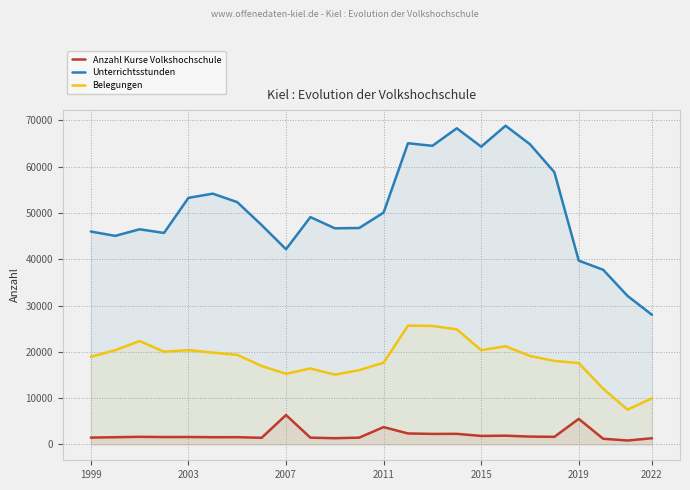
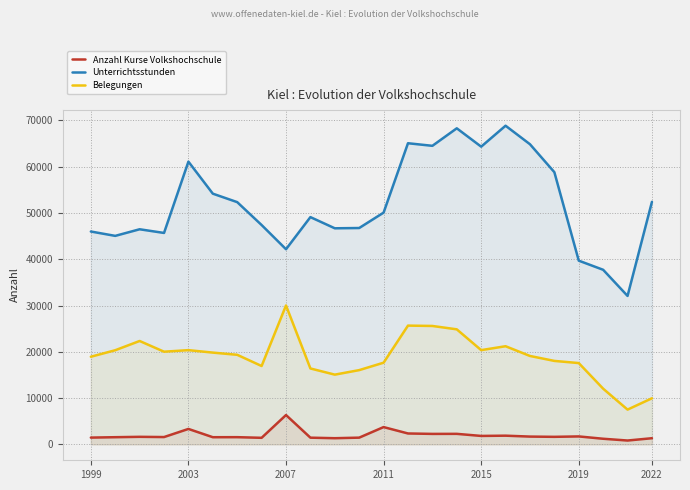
Anzahl Kurse Volkshochschule, 2003: 2000 -> 3000
Unterrichtsstunden, 2003: 53000 -> 61000
Belegungen, 2007: 15000 -> 30000
Anzahl Kurse Volkshochschule, 2019: 6000 -> 2000
Unterrichtsstunden, 2022: 28000 -> 52000
